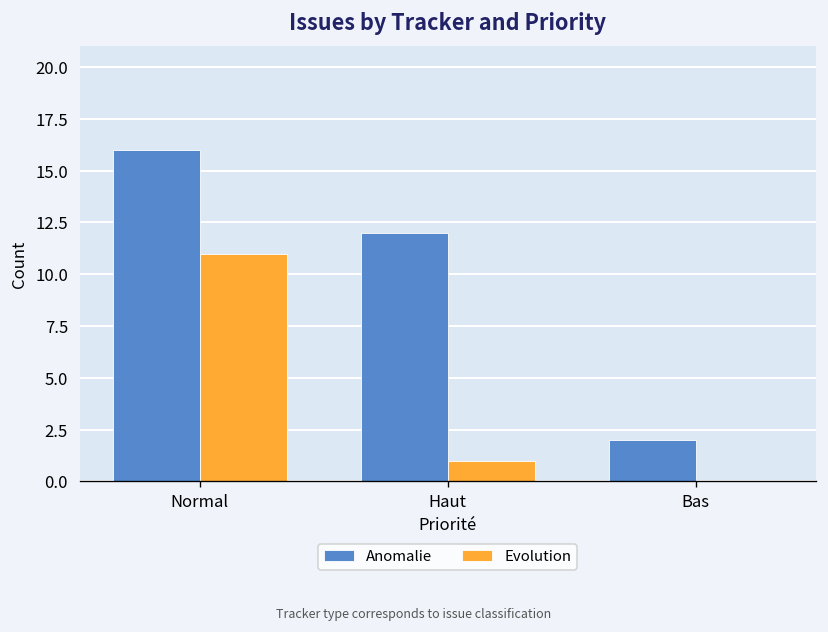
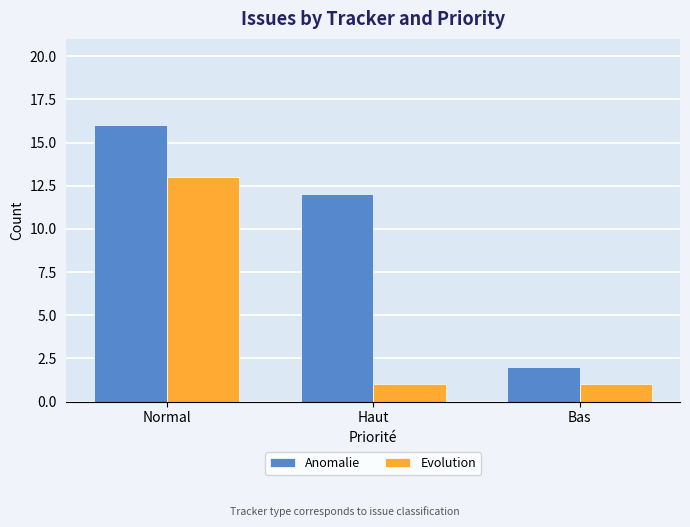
Evolution, Normal: 11 -> 13
Evolution, Bas: 0 -> 1
